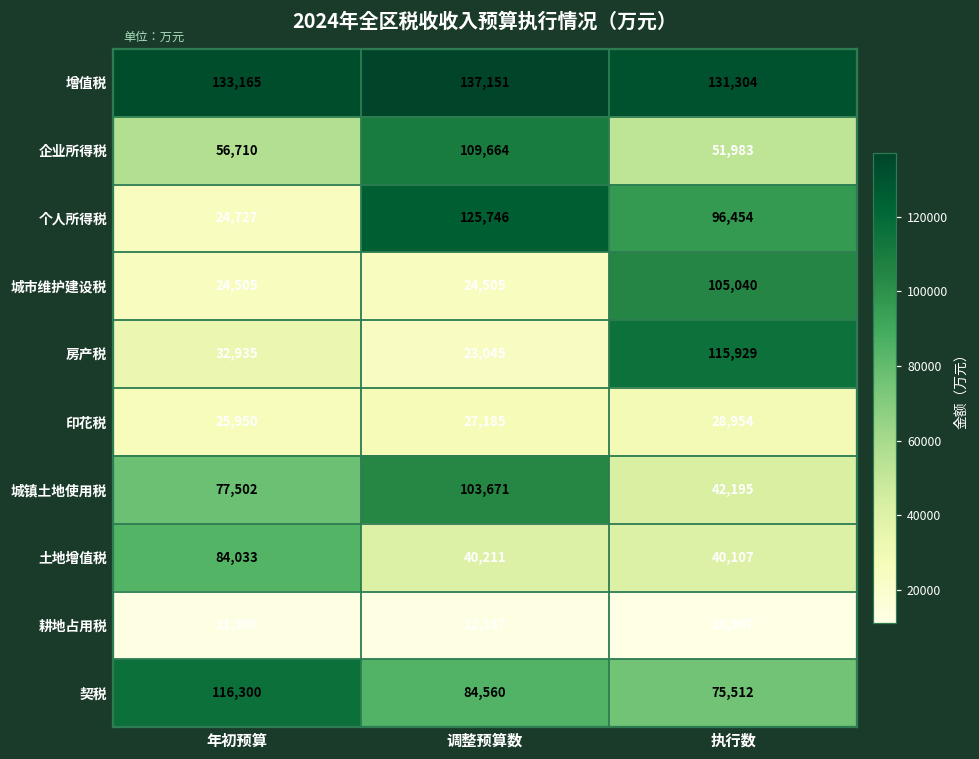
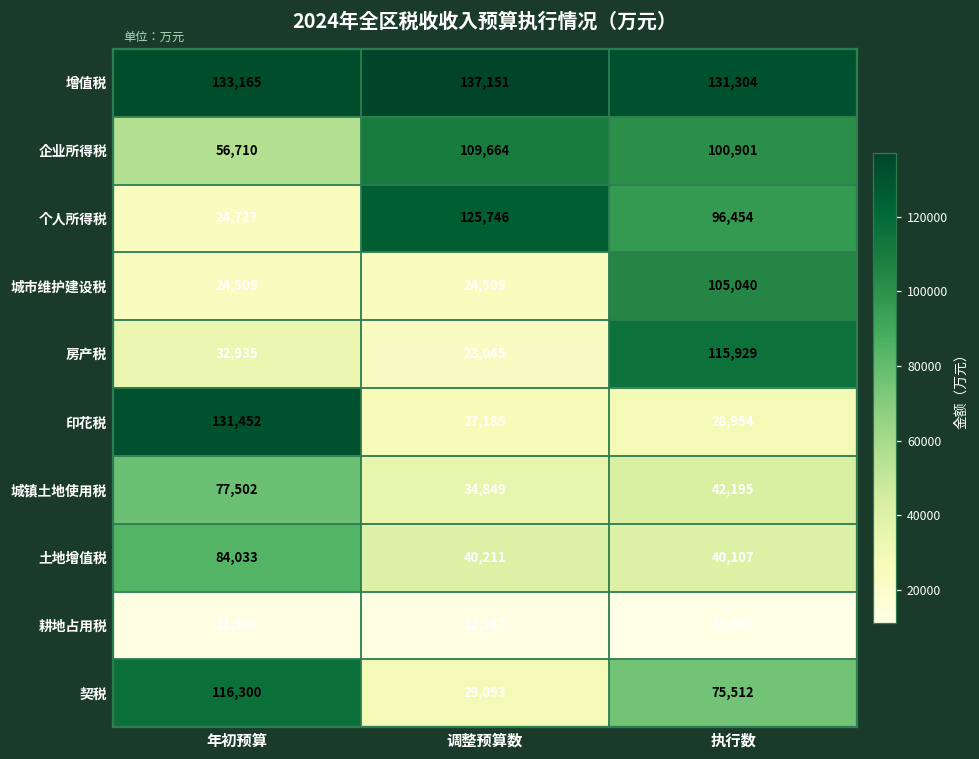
企业所得税, 执行数: 51,983 -> 100,901
印花税, 年初预算: 25,950 -> 131,452
城镇土地使用税, 调整预算数: 103,671 -> 34,849
契税, 调整预算数: 84,560 -> 29,093
